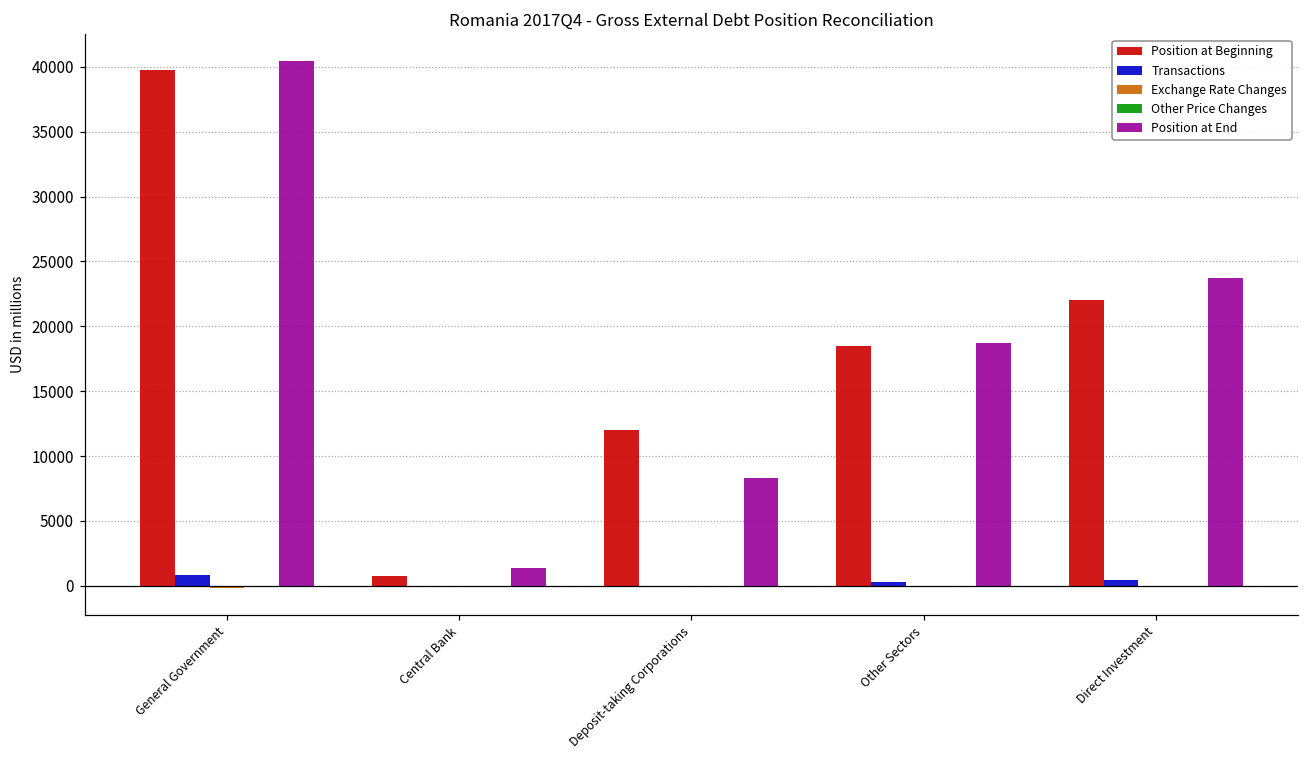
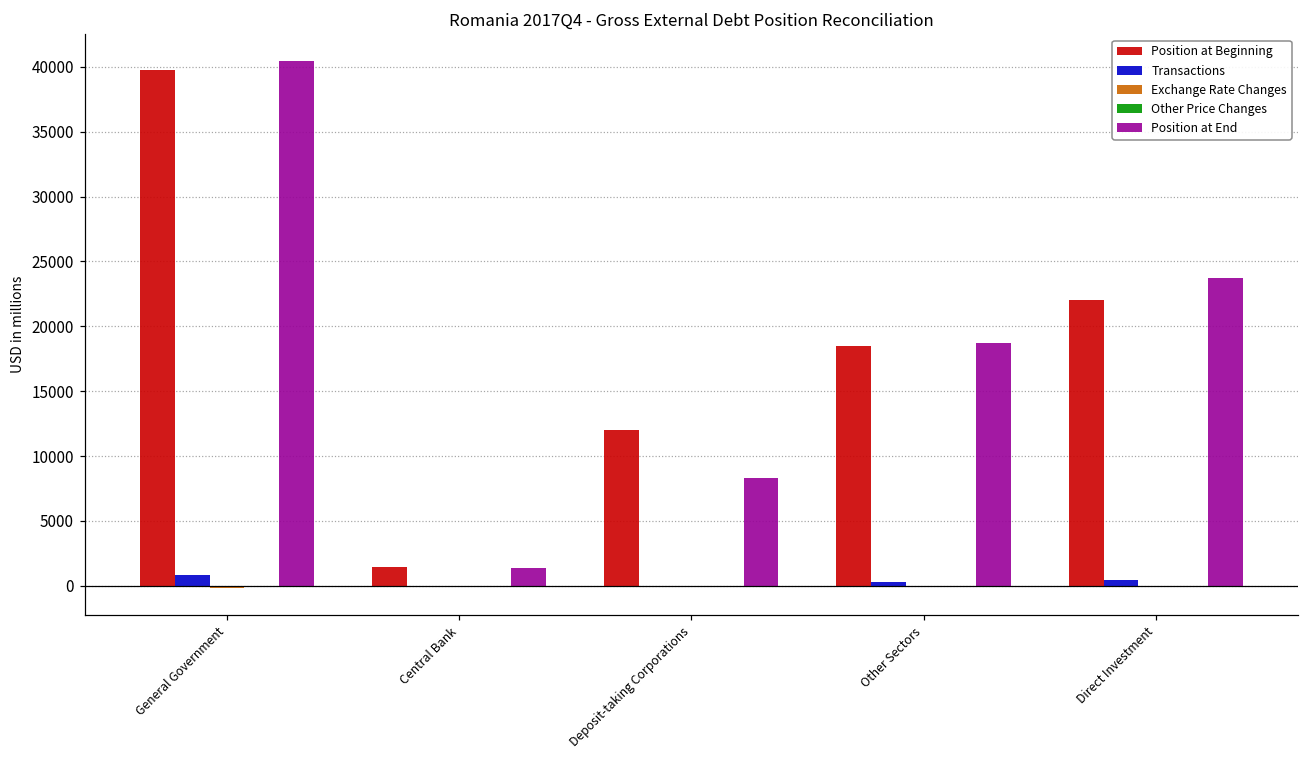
Position at Beginning, Central Bank: 700 -> 1400
